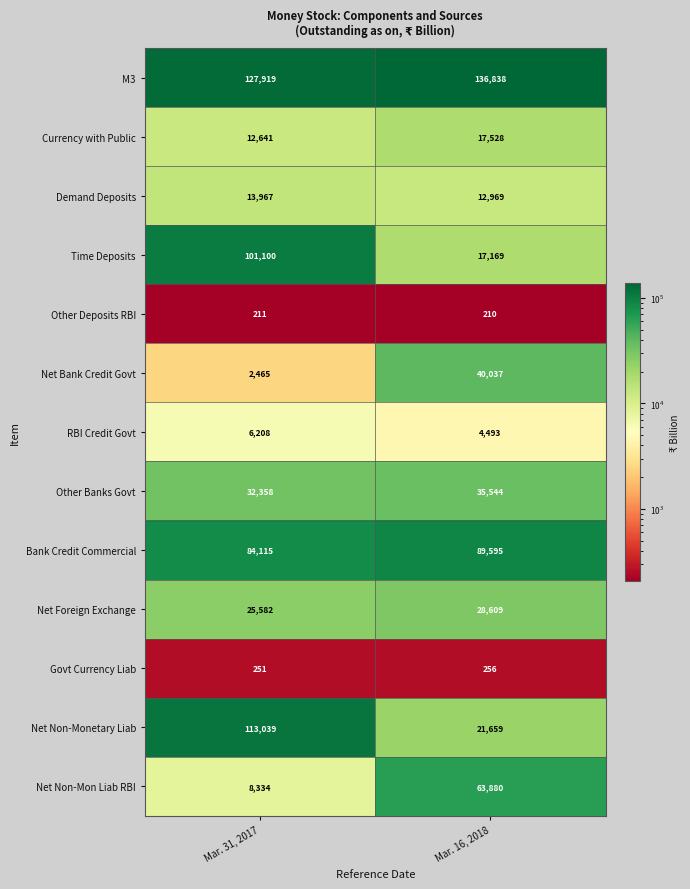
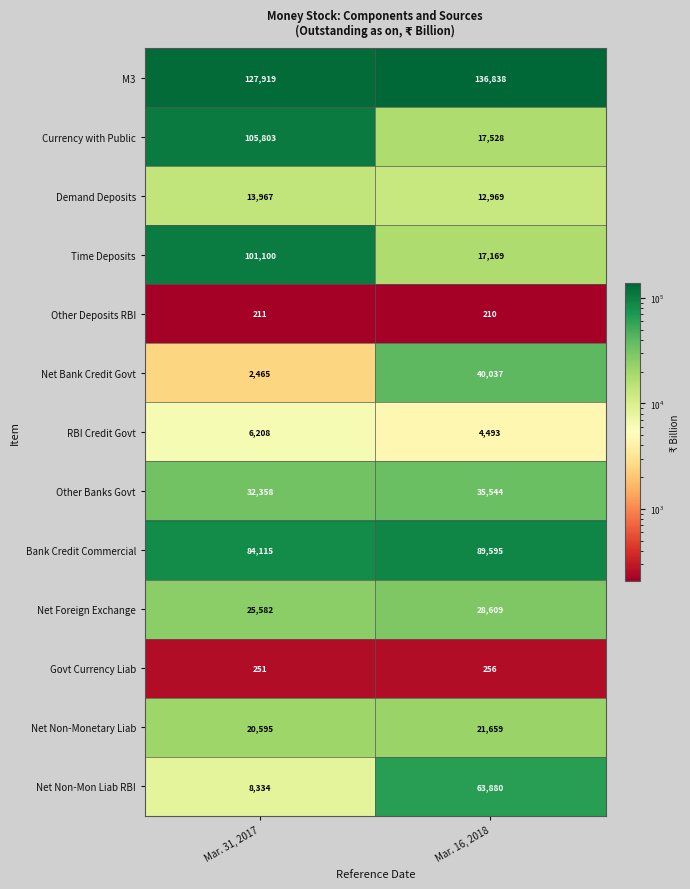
Currency with Public, Mar. 31, 2017: 12,641 -> 105,803
Net Non-Monetary Liab, Mar. 31, 2017: 113,039 -> 20,595
